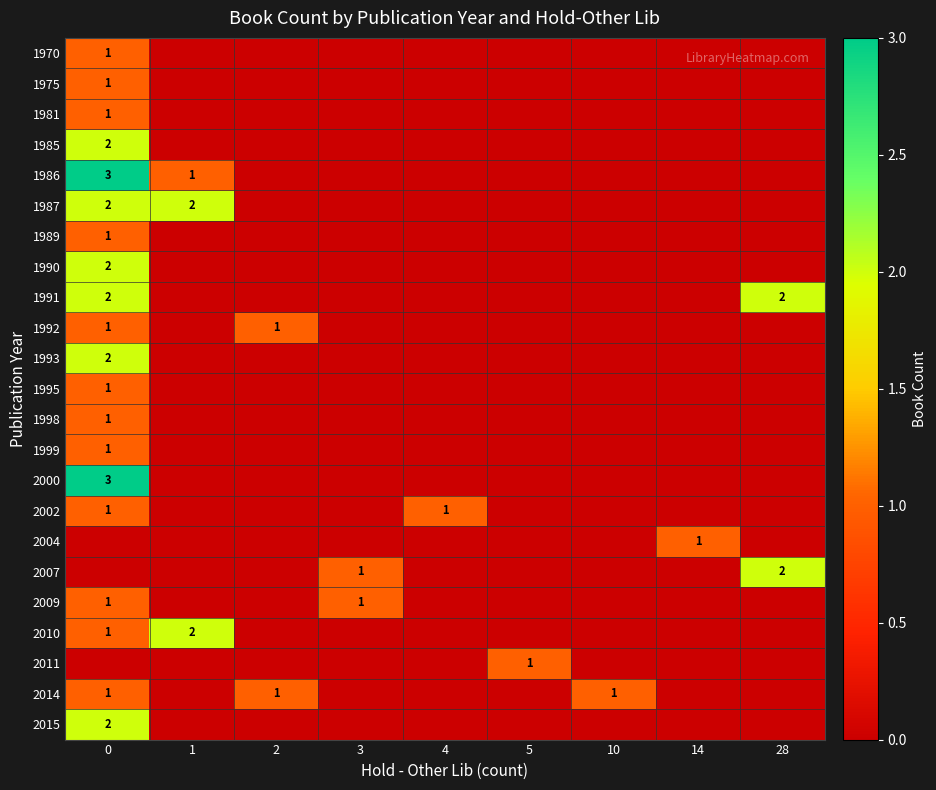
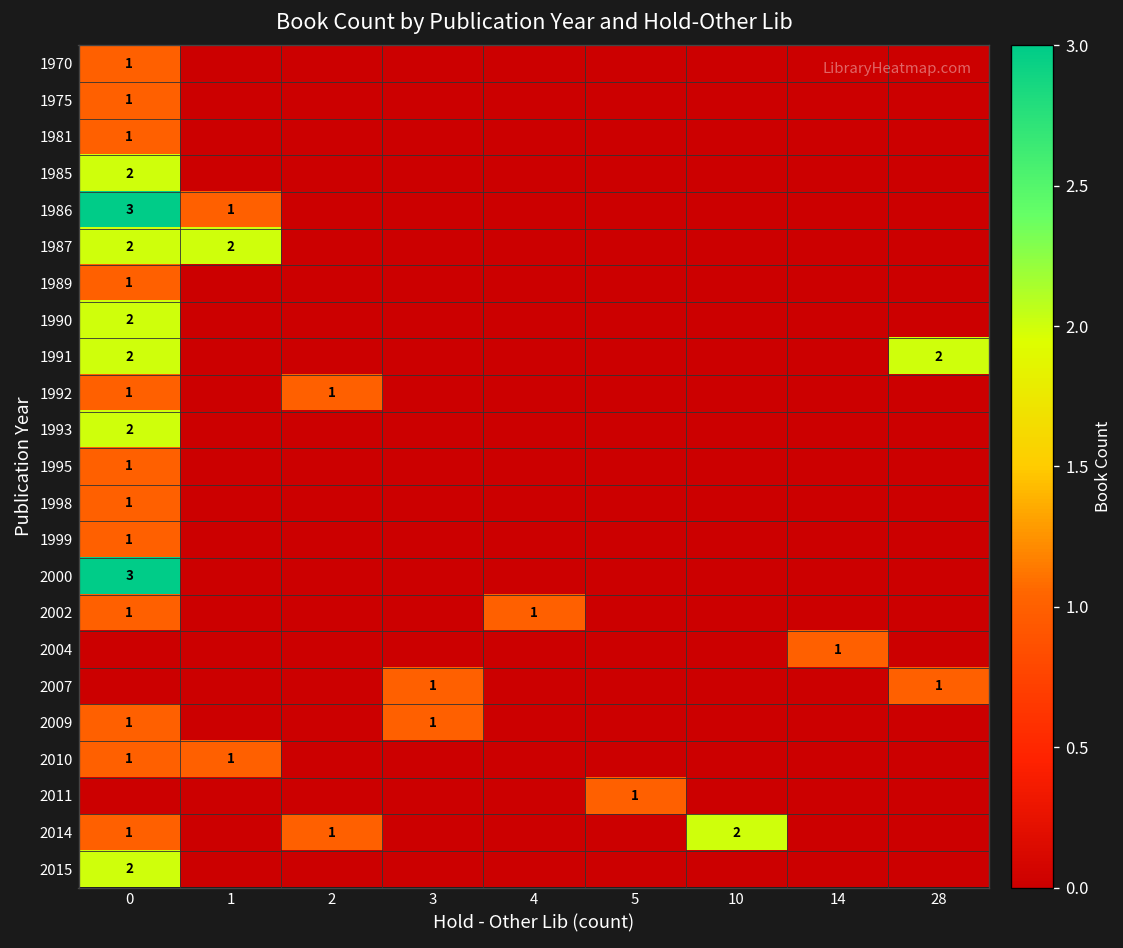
2007, 28: 2 -> 1
2010, 1: 2 -> 1
2014, 10: 1 -> 2
